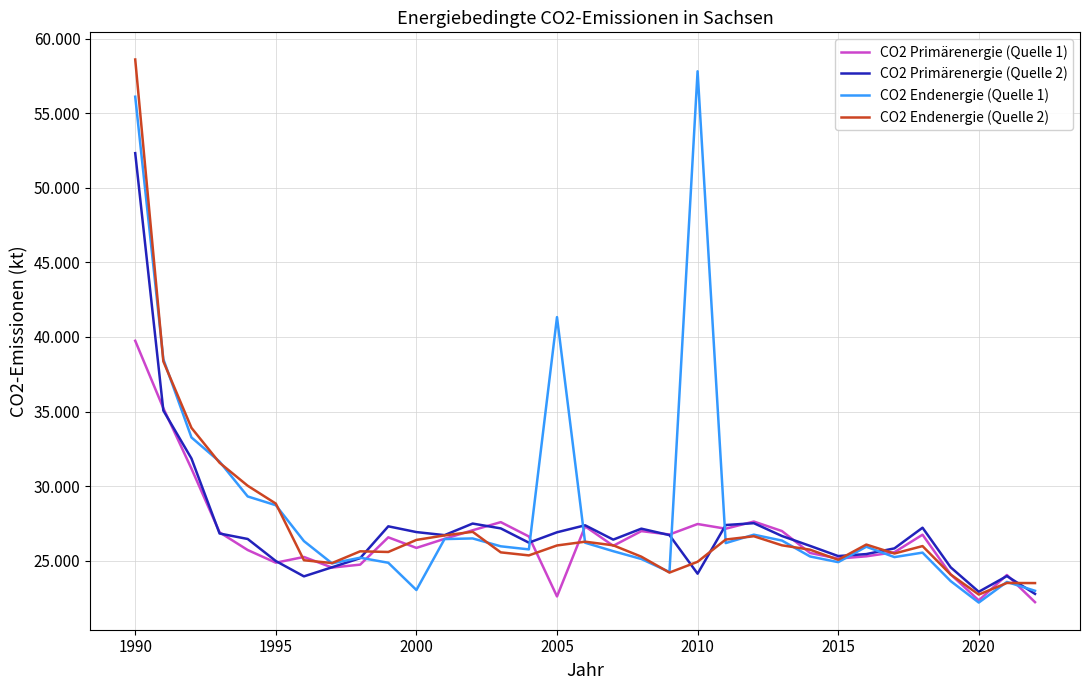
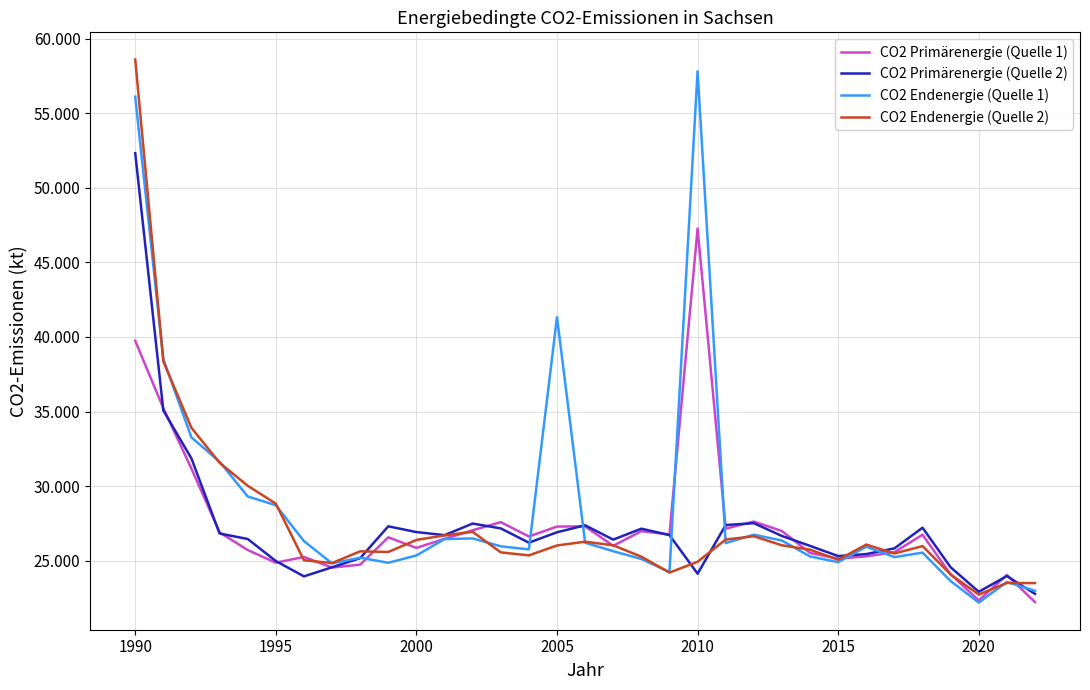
CO2 Endenergie (Quelle 1), 2000: 23.0 -> 25.3
CO2 Primärenergie (Quelle 1), 2005: 22.6 -> 27.3
CO2 Primärenergie (Quelle 1), 2010: 27.5 -> 47.3
